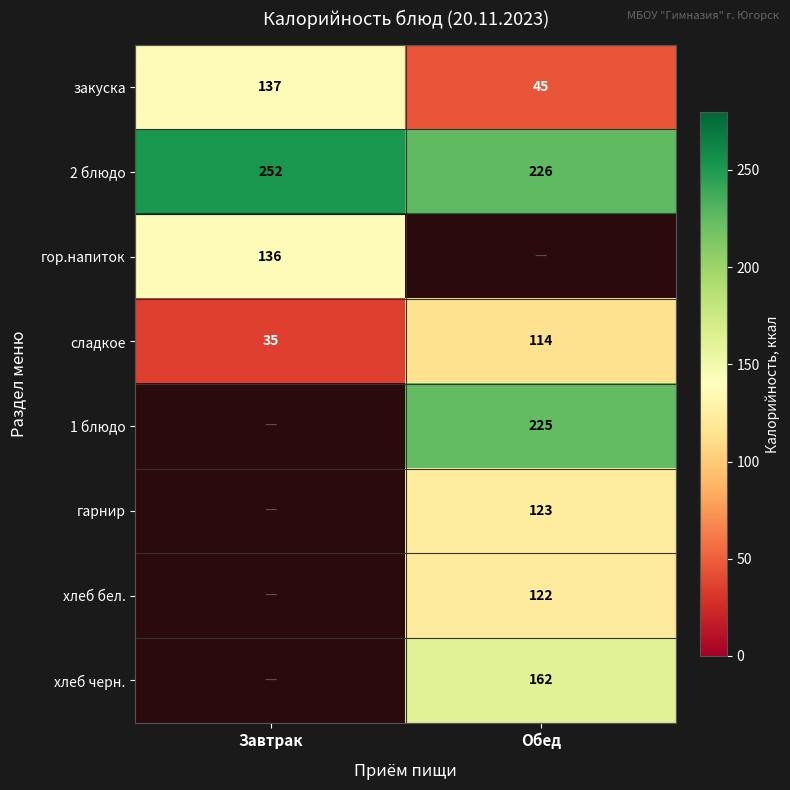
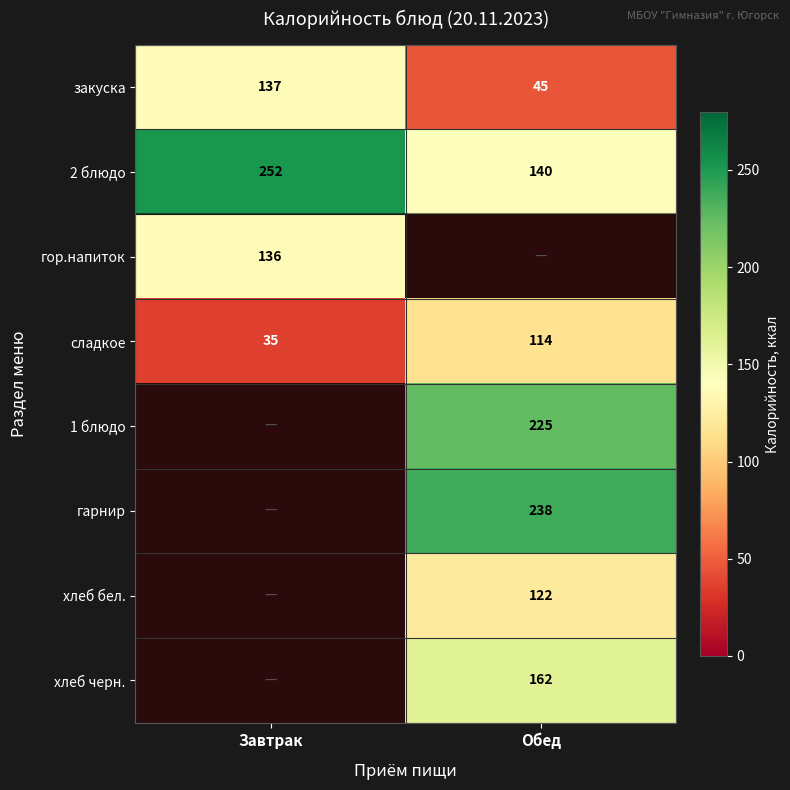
2 блюдо, Обед: 226 -> 140
гарнир, Обед: 123 -> 238
